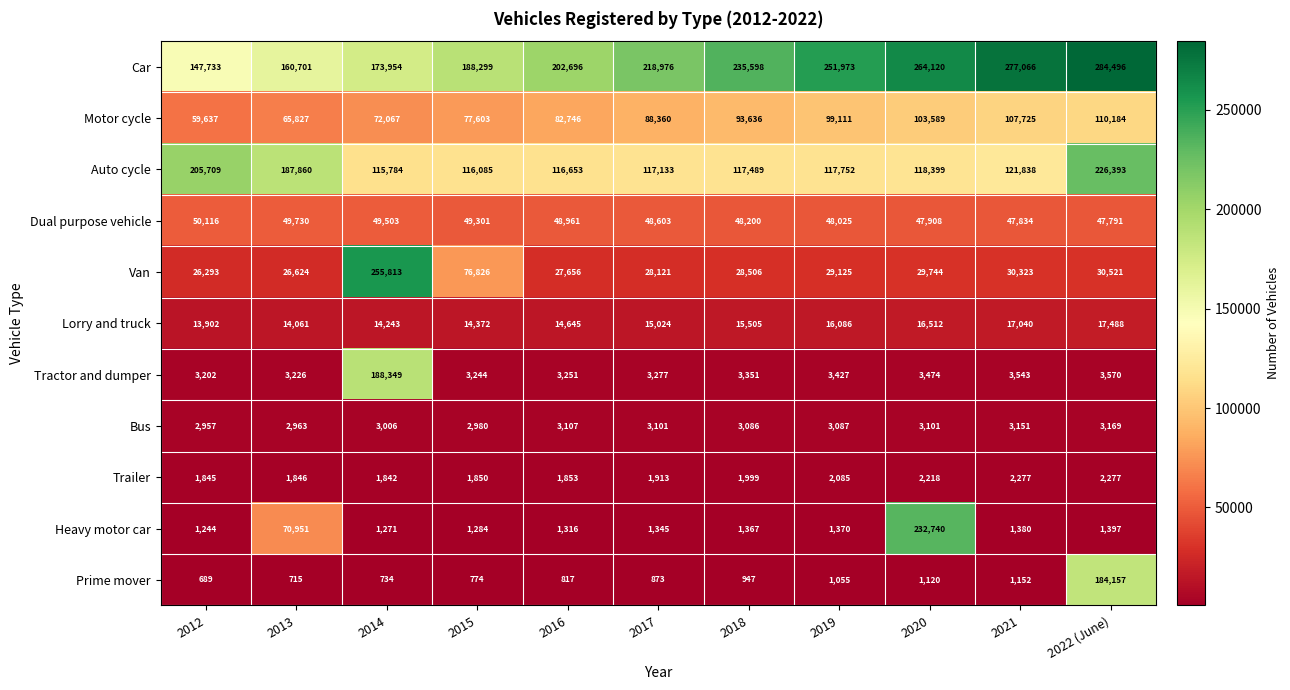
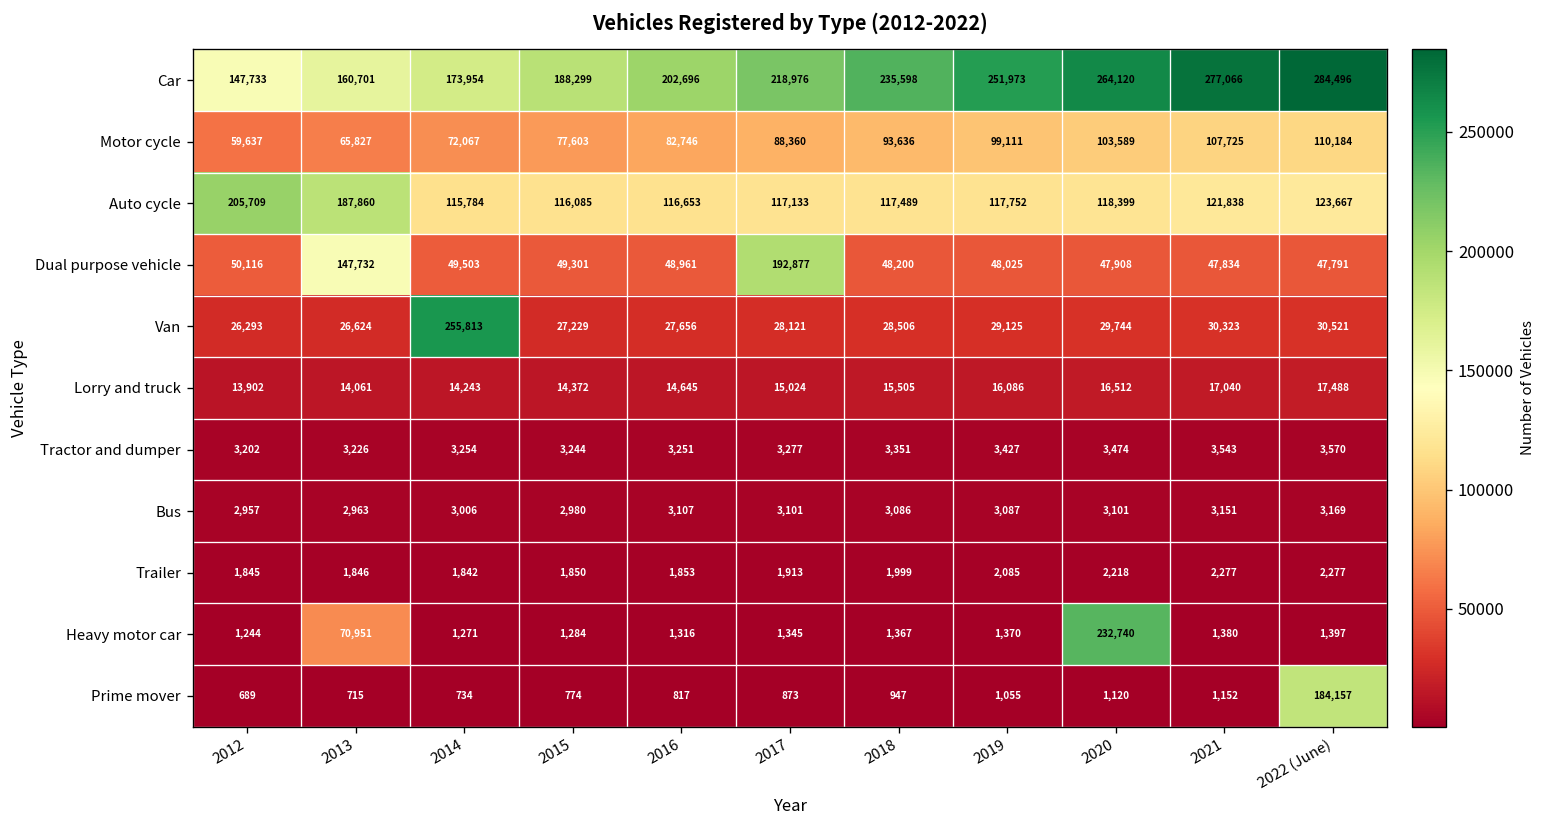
Auto cycle, 2022 (June): 226,393 -> 123,667
Dual purpose vehicle, 2013: 49,730 -> 147,732
Dual purpose vehicle, 2017: 48,603 -> 192,877
Van, 2015: 76,826 -> 27,229
Tractor and dumper, 2014: 188,349 -> 3,254
